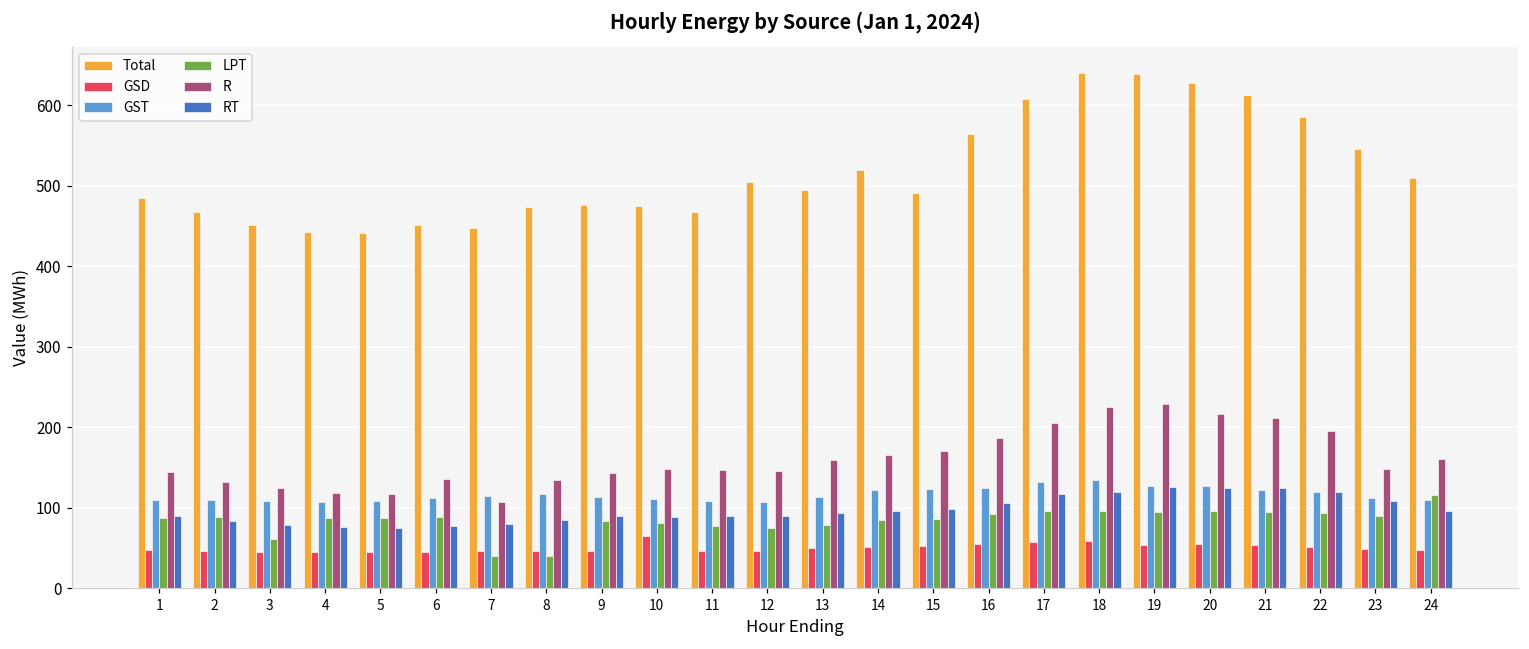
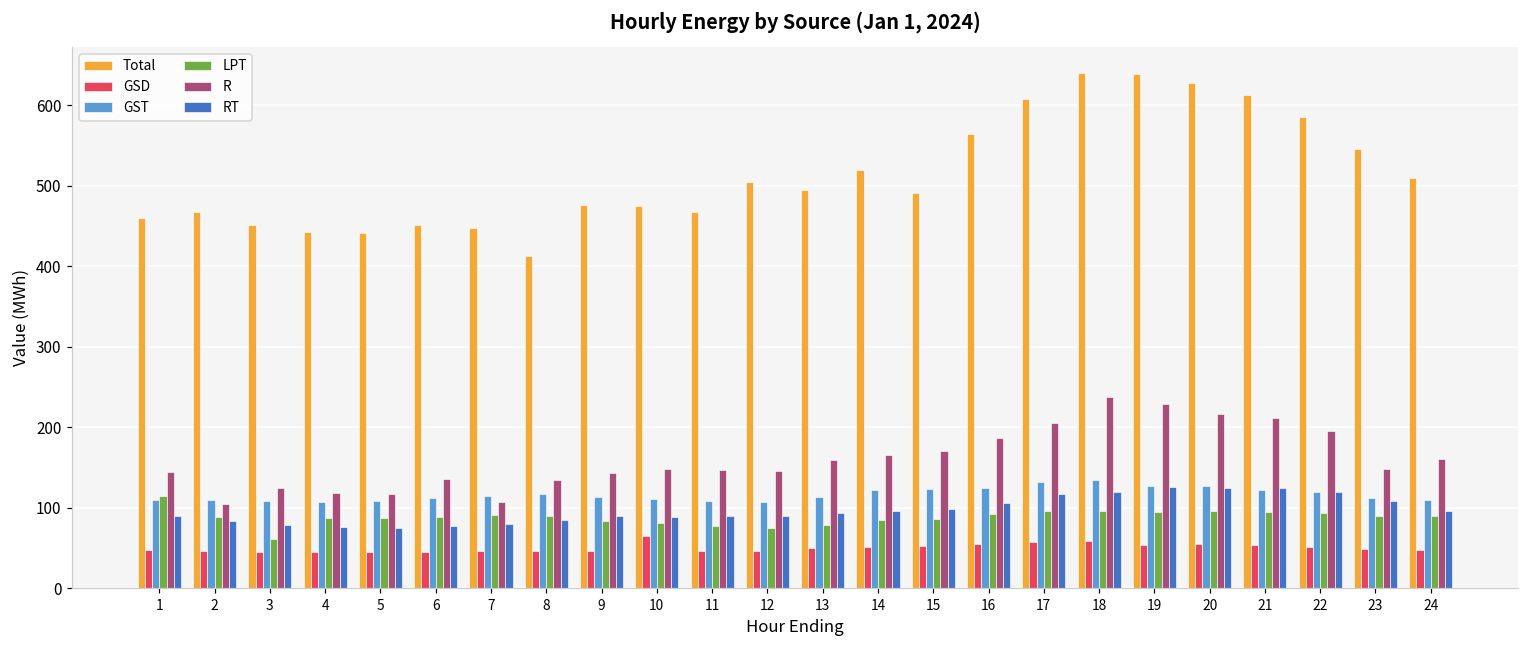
Total, 1: 490 -> 460
LPT, 1: 90 -> 110
R, 2: 130 -> 100
LPT, 7: 40 -> 90
Total, 8: 470 -> 410
LPT, 8: 40 -> 90
R, 18: 230 -> 240
LPT, 24: 120 -> 90
